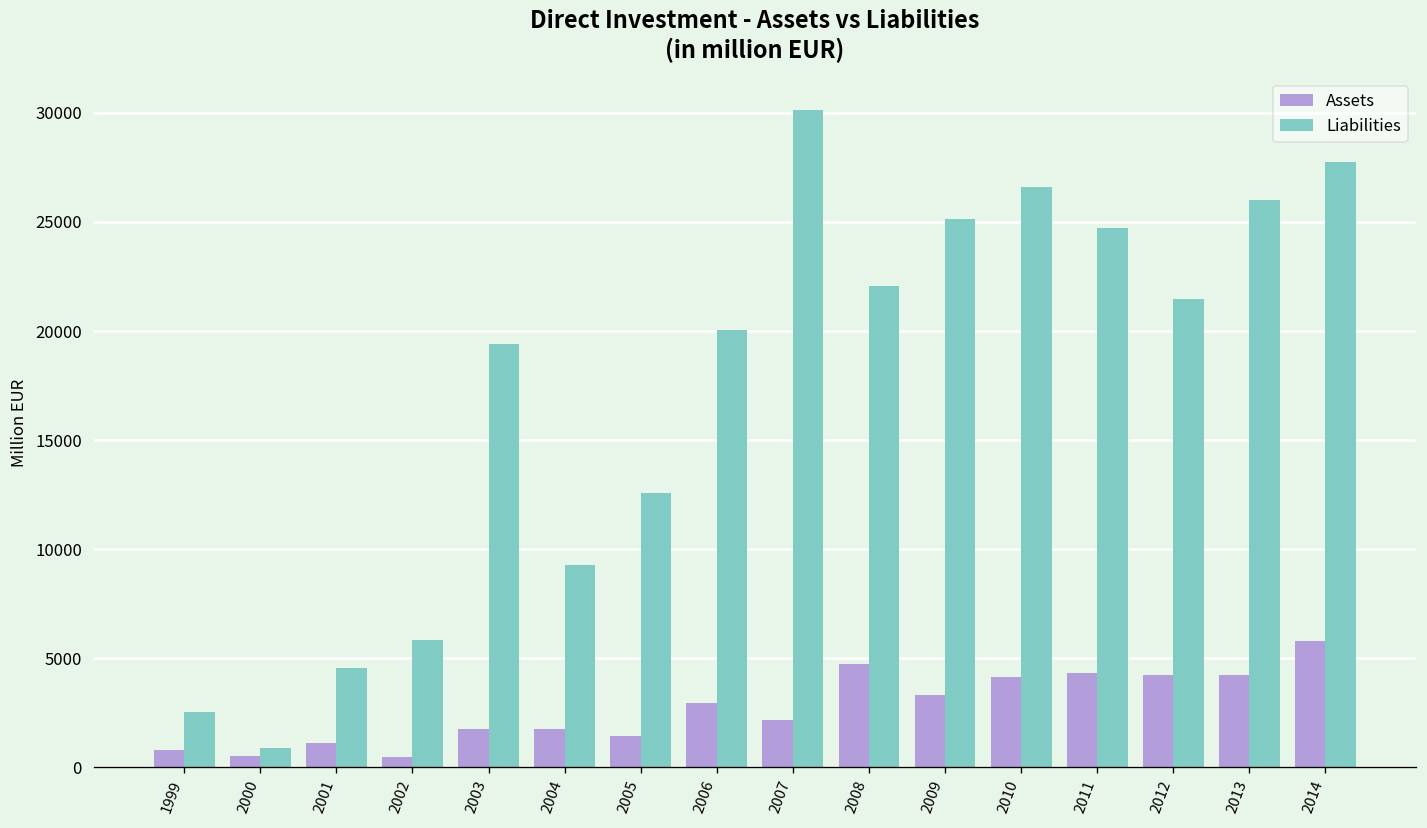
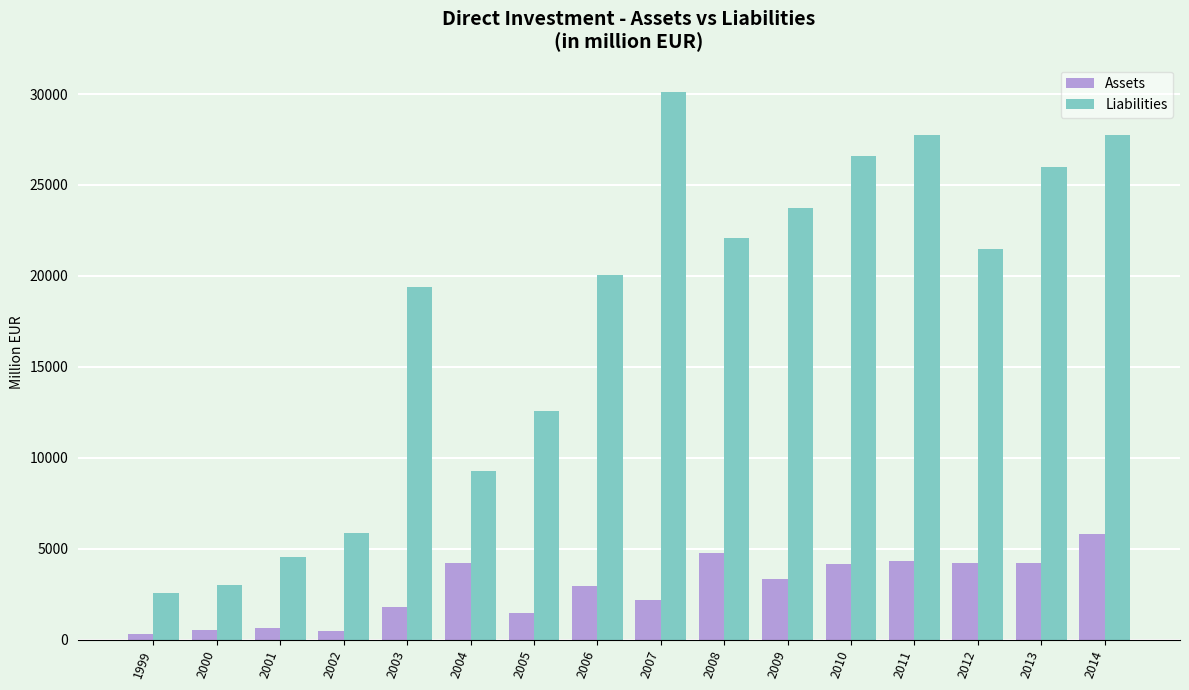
Assets, 1999: 800 -> 300
Liabilities, 2000: 900 -> 3000
Assets, 2001: 1100 -> 700
Assets, 2004: 1800 -> 4200
Liabilities, 2009: 25100 -> 23700
Liabilities, 2011: 24700 -> 27800
